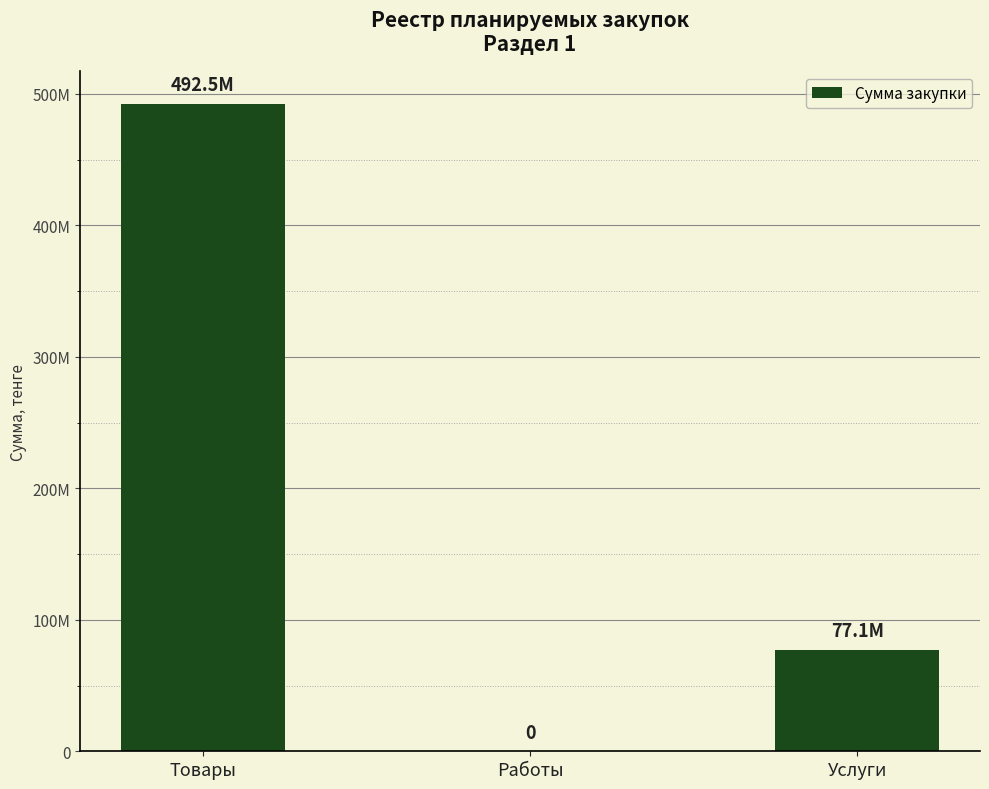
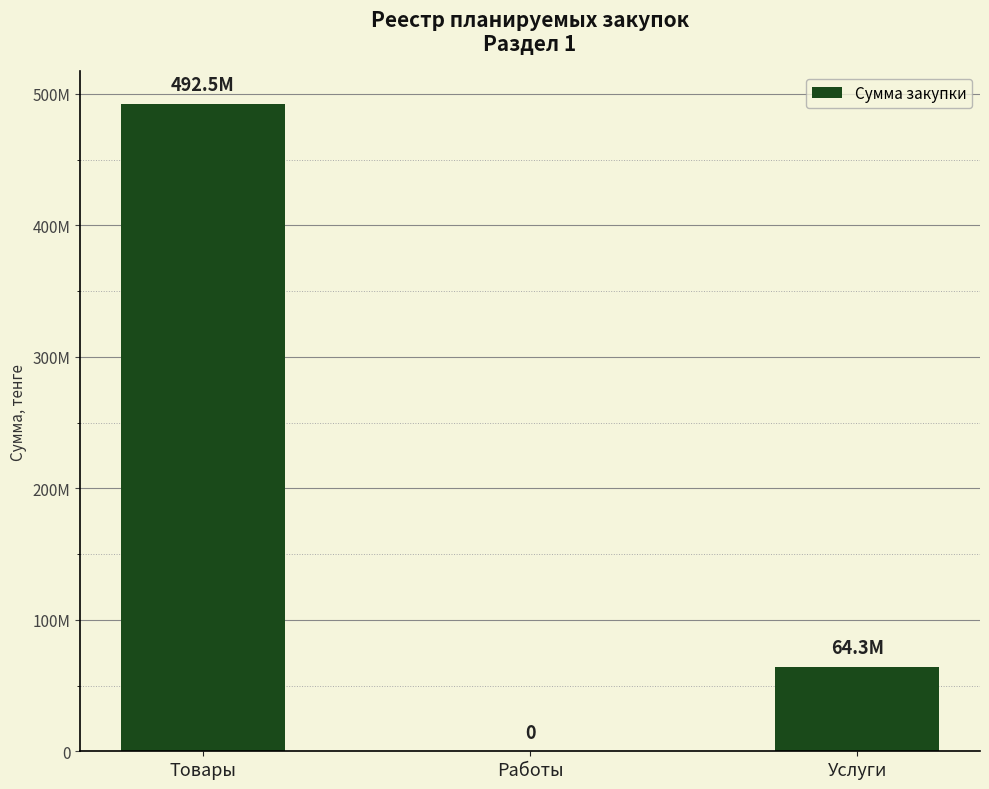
Услуги: 77.1M -> 64.3M
